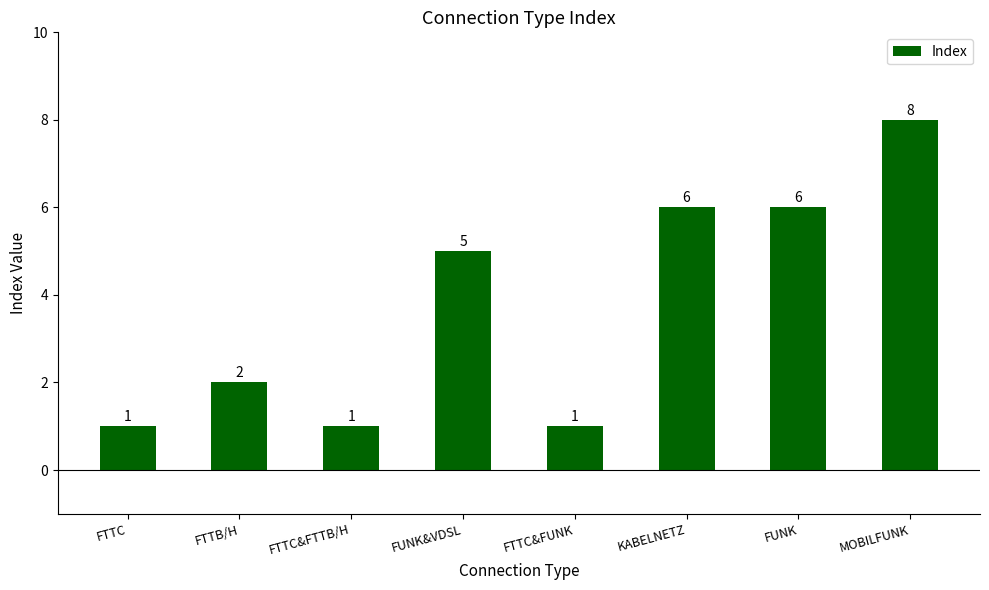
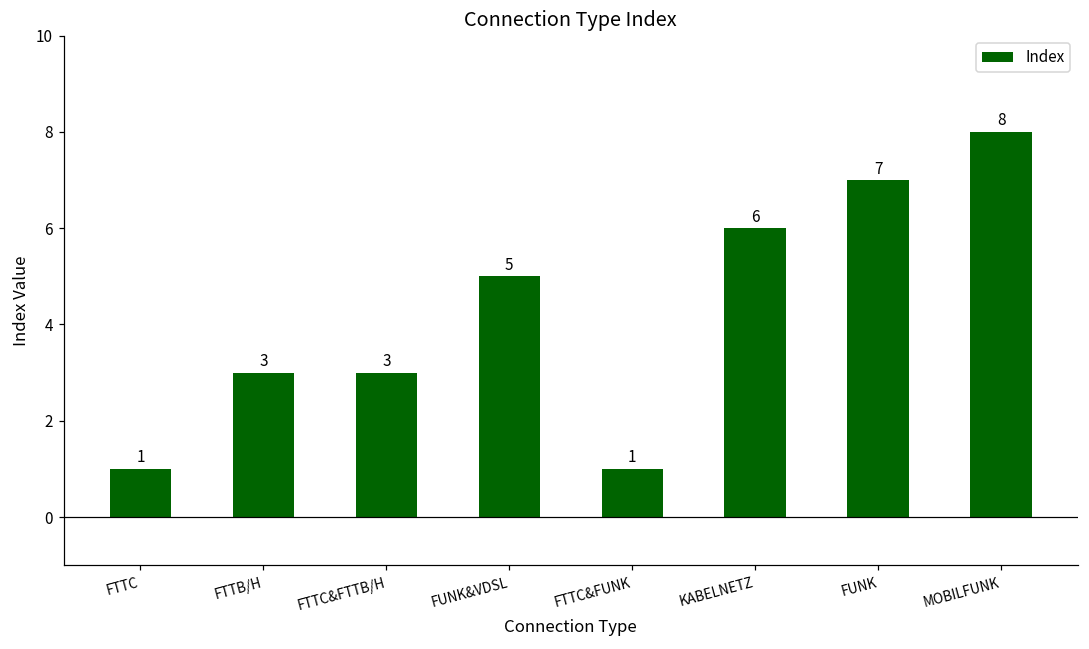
FTTB/H: 2 -> 3
FTTC&FTTB/H: 1 -> 3
FUNK: 6 -> 7
